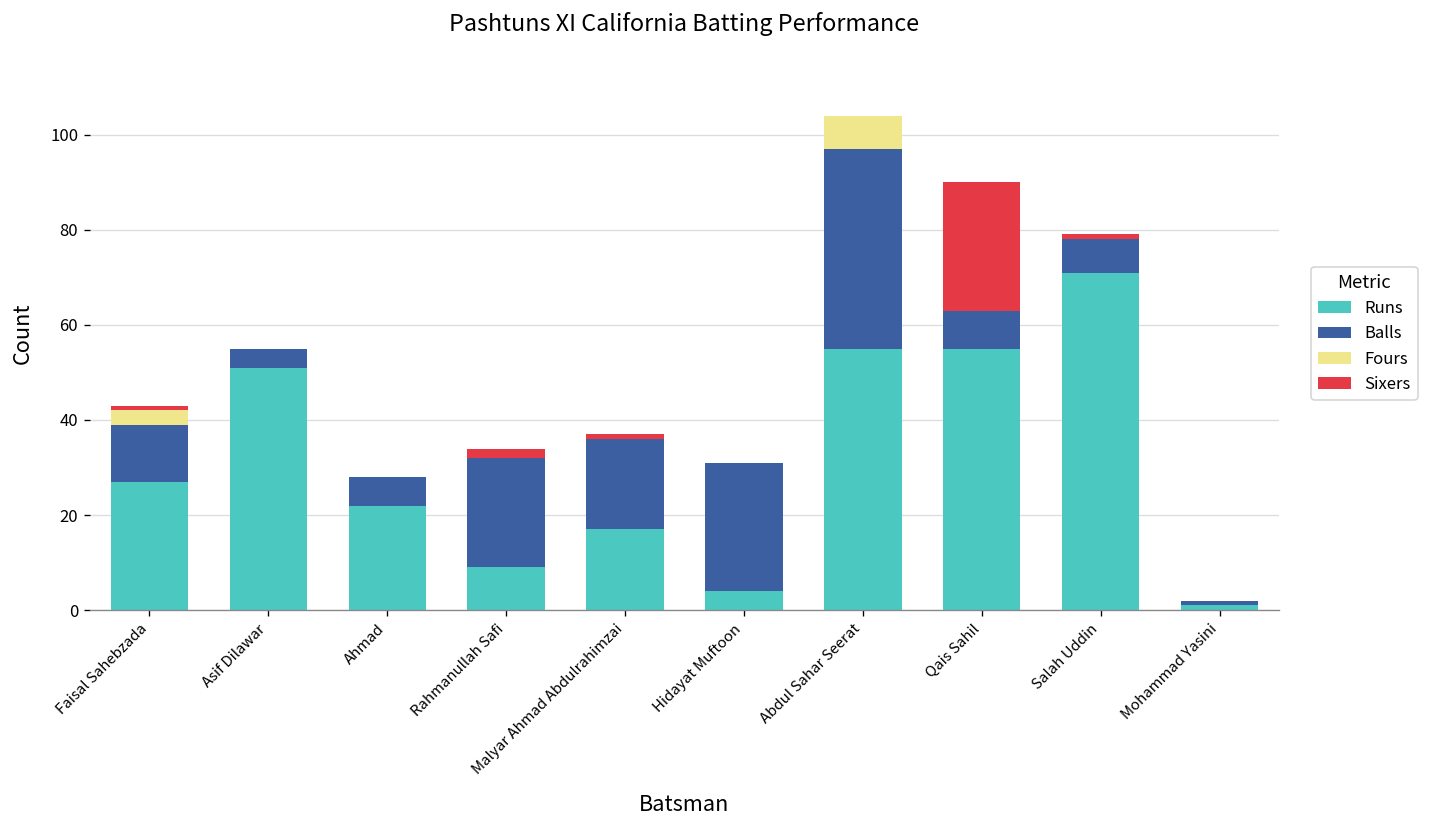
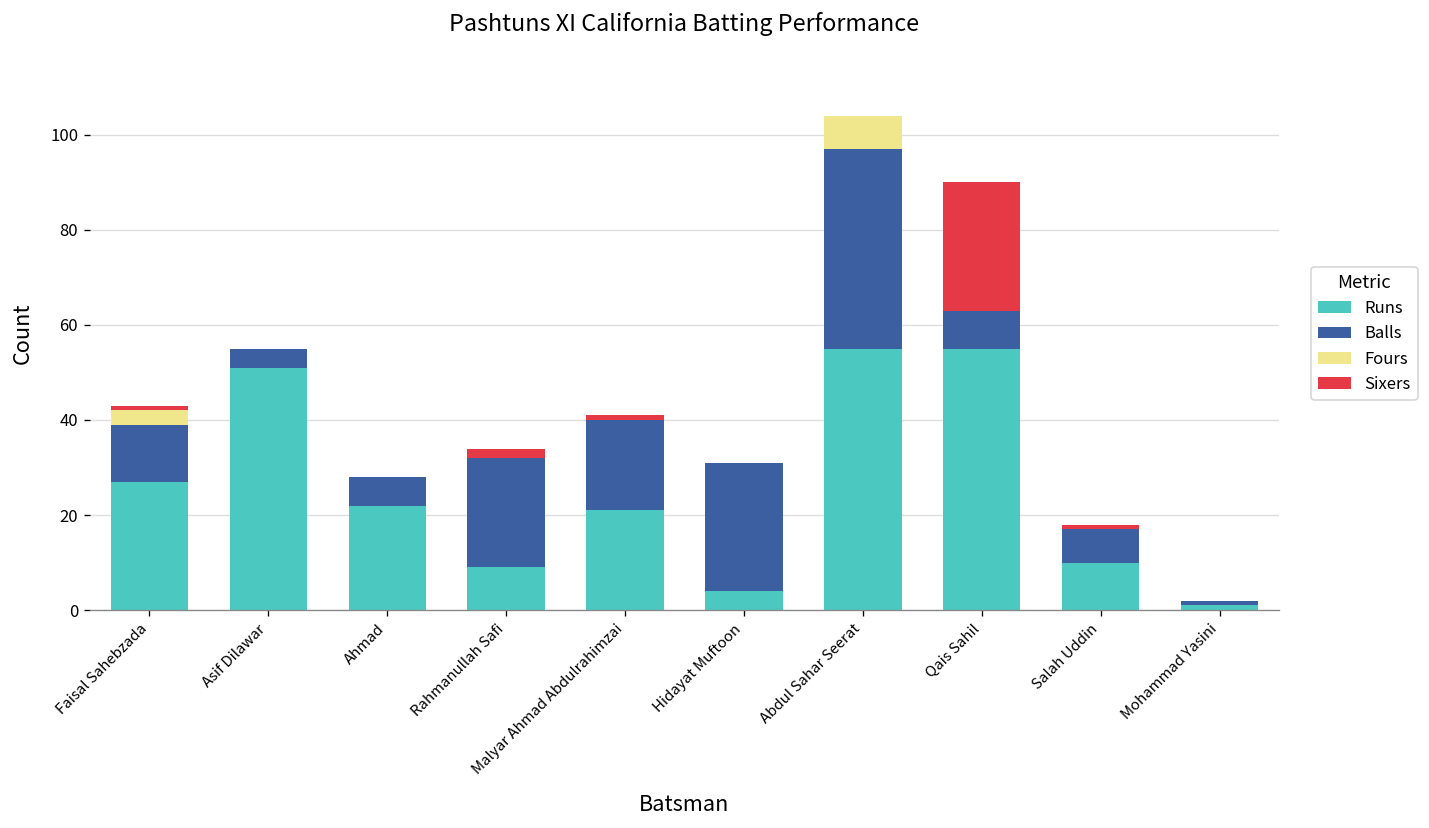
Runs, Malyar Ahmad Abdulrahimzai: 17 -> 21
Runs, Salah Uddin: 71 -> 10
